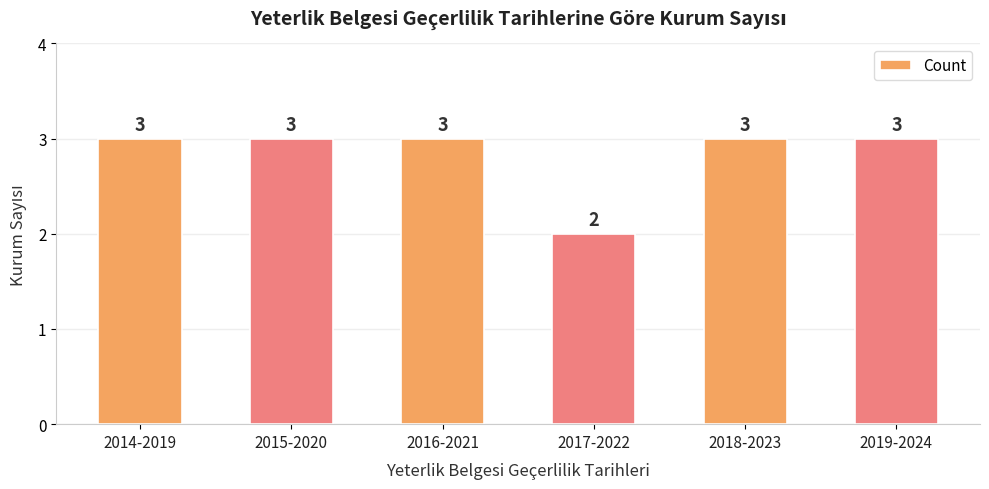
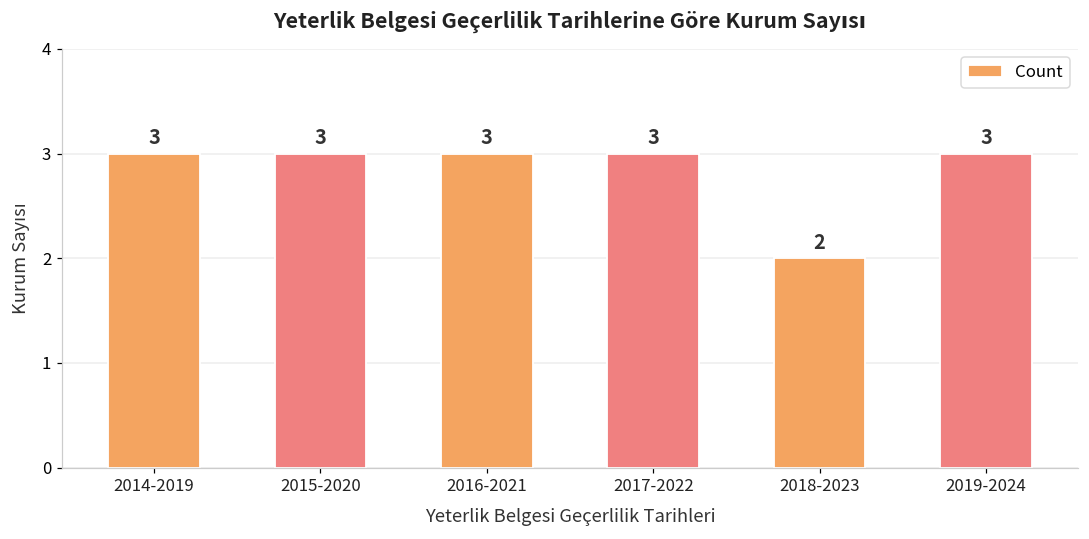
2017-2022: 2 -> 3
2018-2023: 3 -> 2
